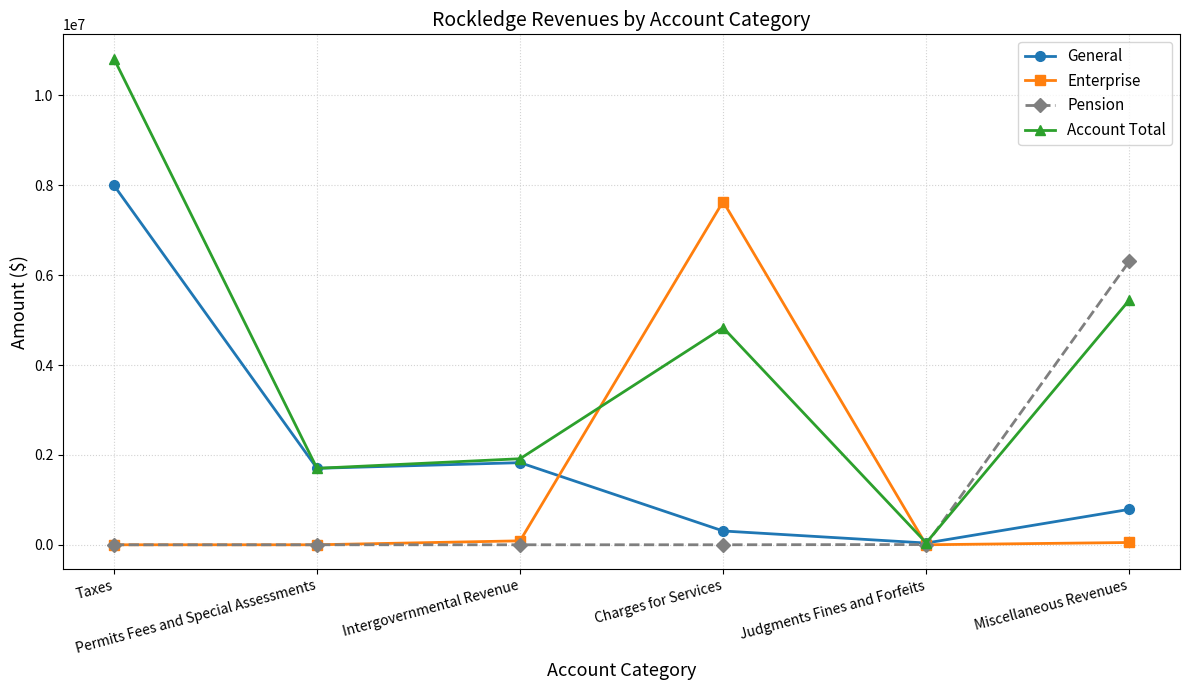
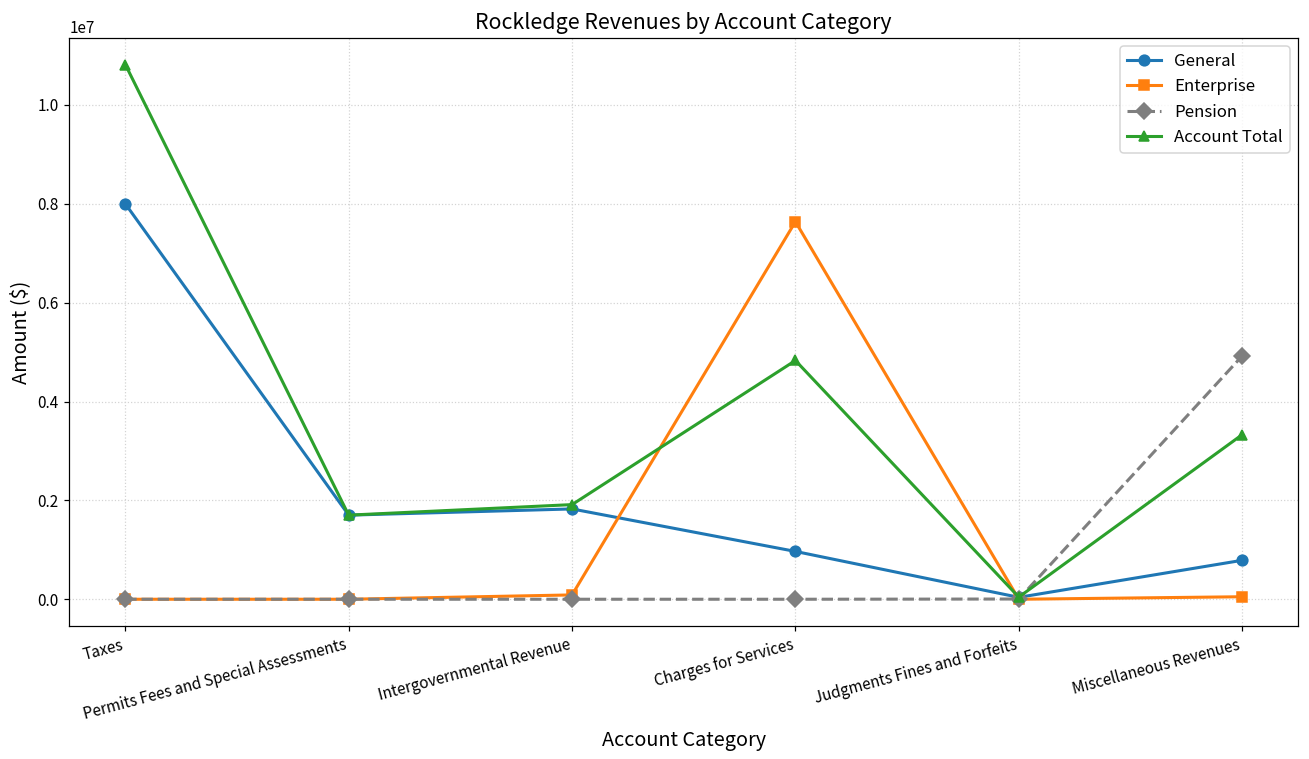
General, Charges for Services: 300000 -> 1000000
Pension, Miscellaneous Revenues: 6300000 -> 4900000
Account Total, Miscellaneous Revenues: 5400000 -> 3300000
